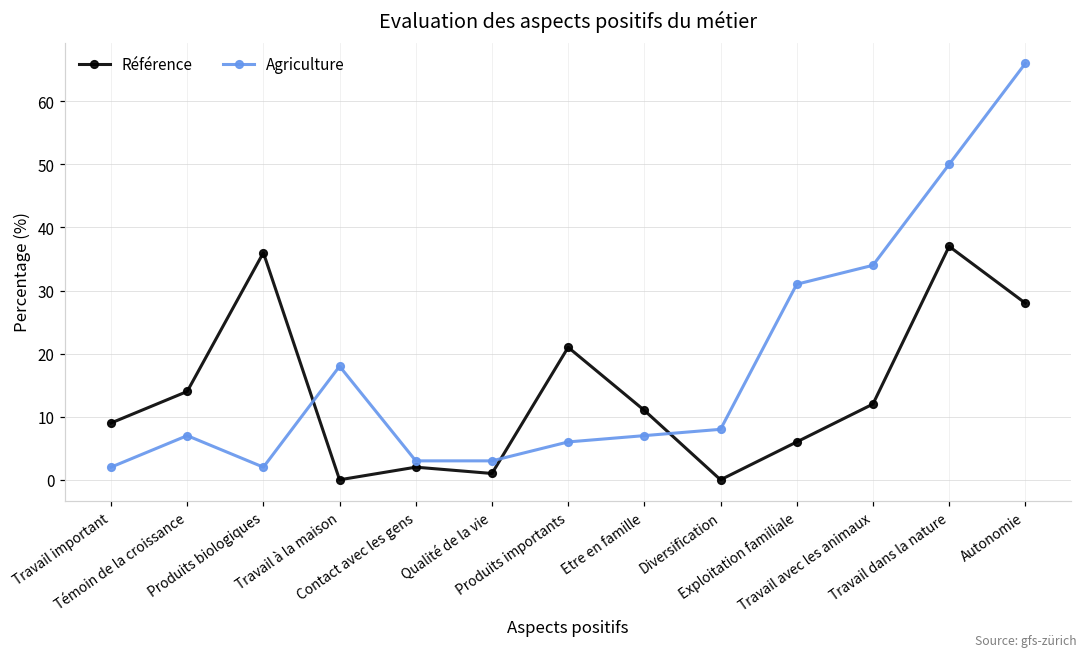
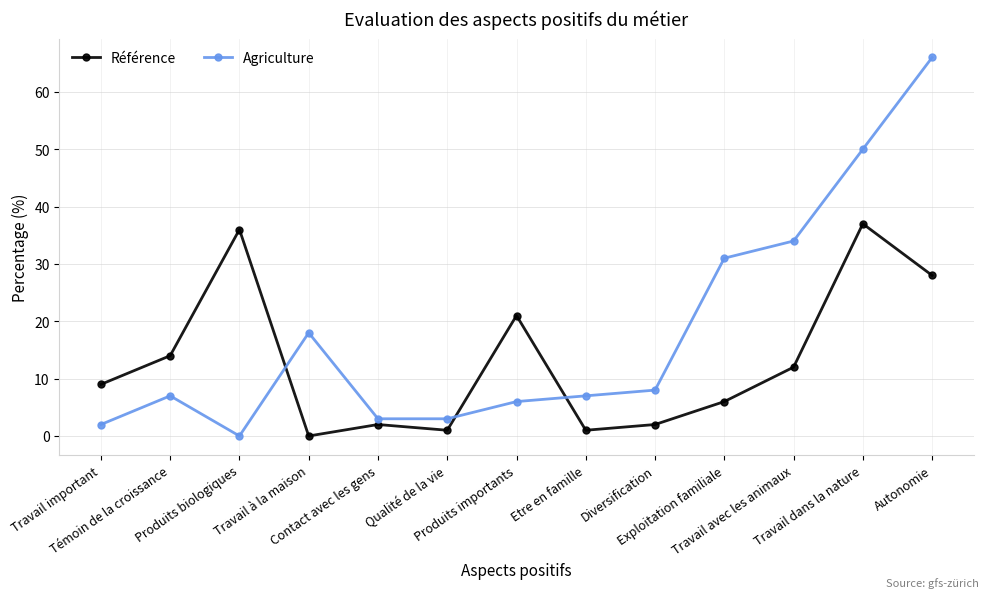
Agriculture, Produits biologiques: 2 -> 0
Référence, Etre en famille: 11 -> 1
Référence, Diversification: 0 -> 2
